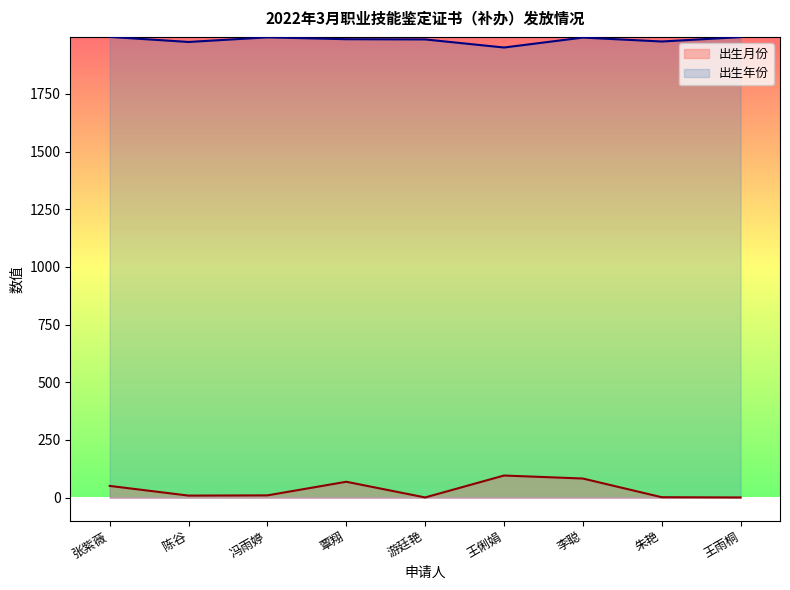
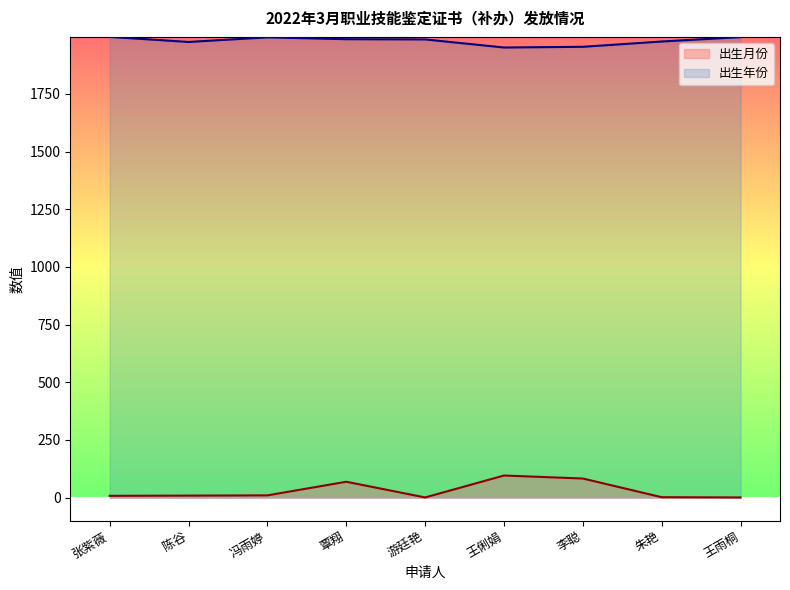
出生月份, 张紫薇: 50 -> 10
出生年份, 李聪: 1990 -> 1950
